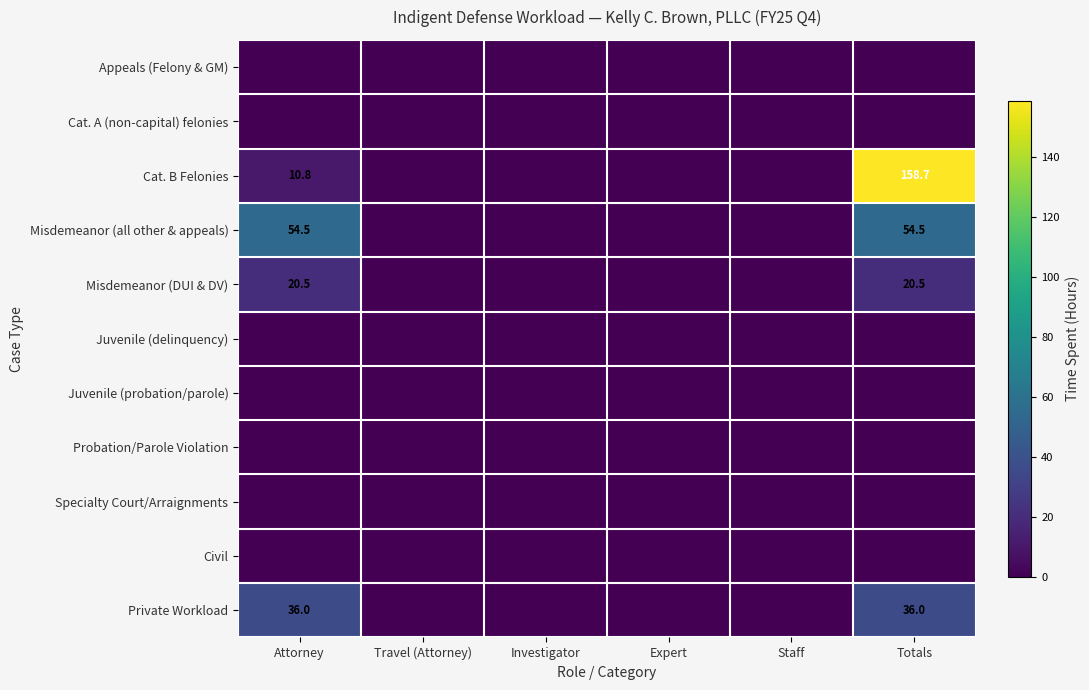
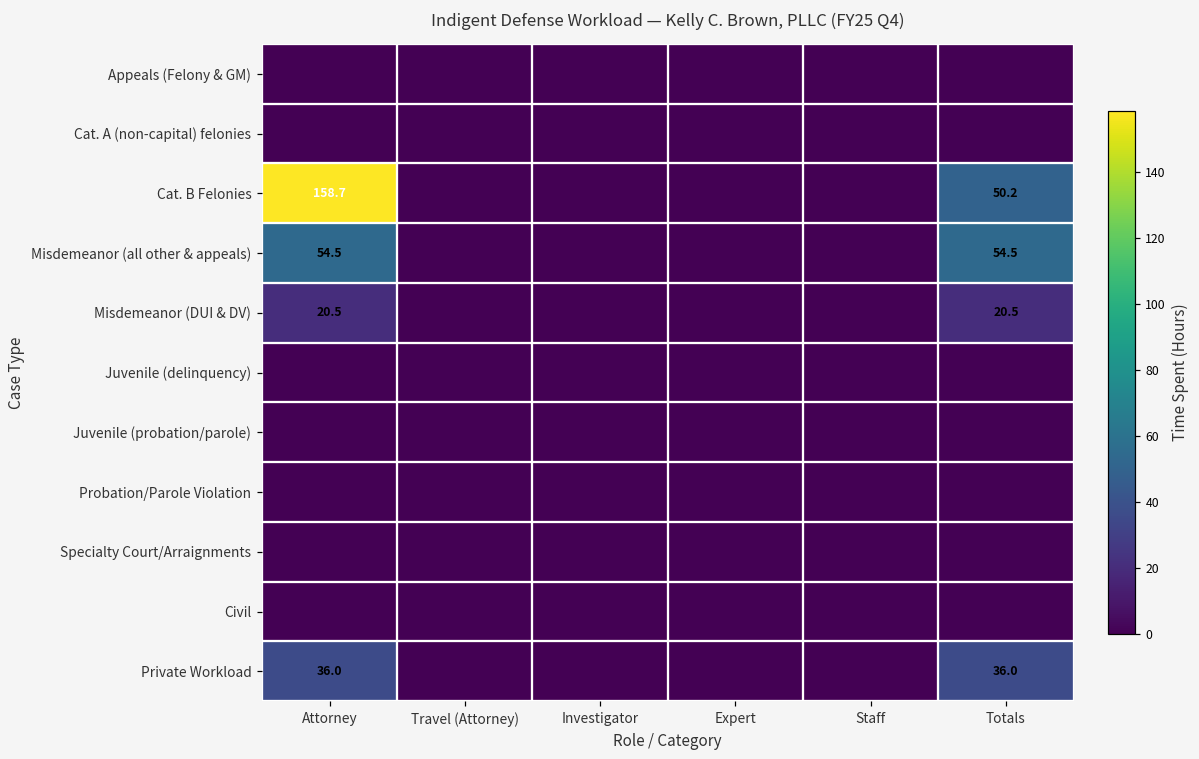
Cat. B Felonies, Attorney: 10.8 -> 158.7
Cat. B Felonies, Totals: 158.7 -> 50.2
